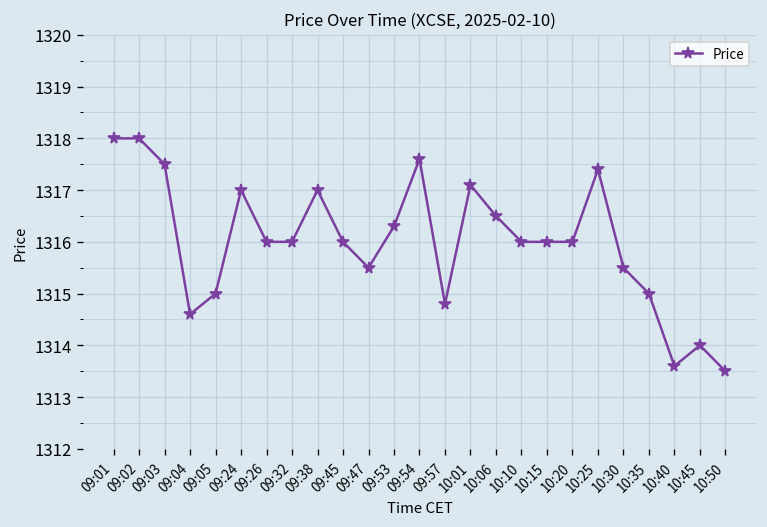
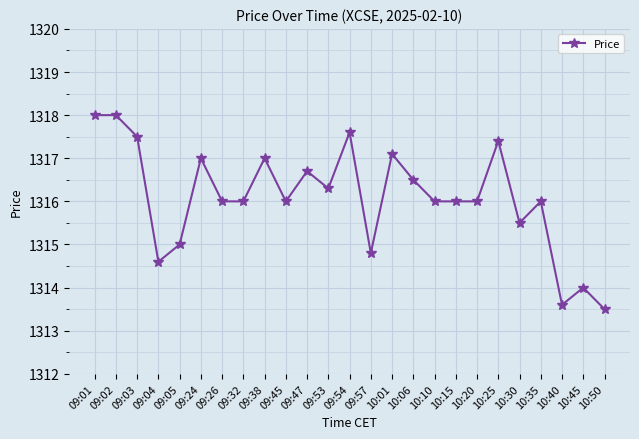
09:47: 1315.5 -> 1316.7
10:35: 1315 -> 1316
